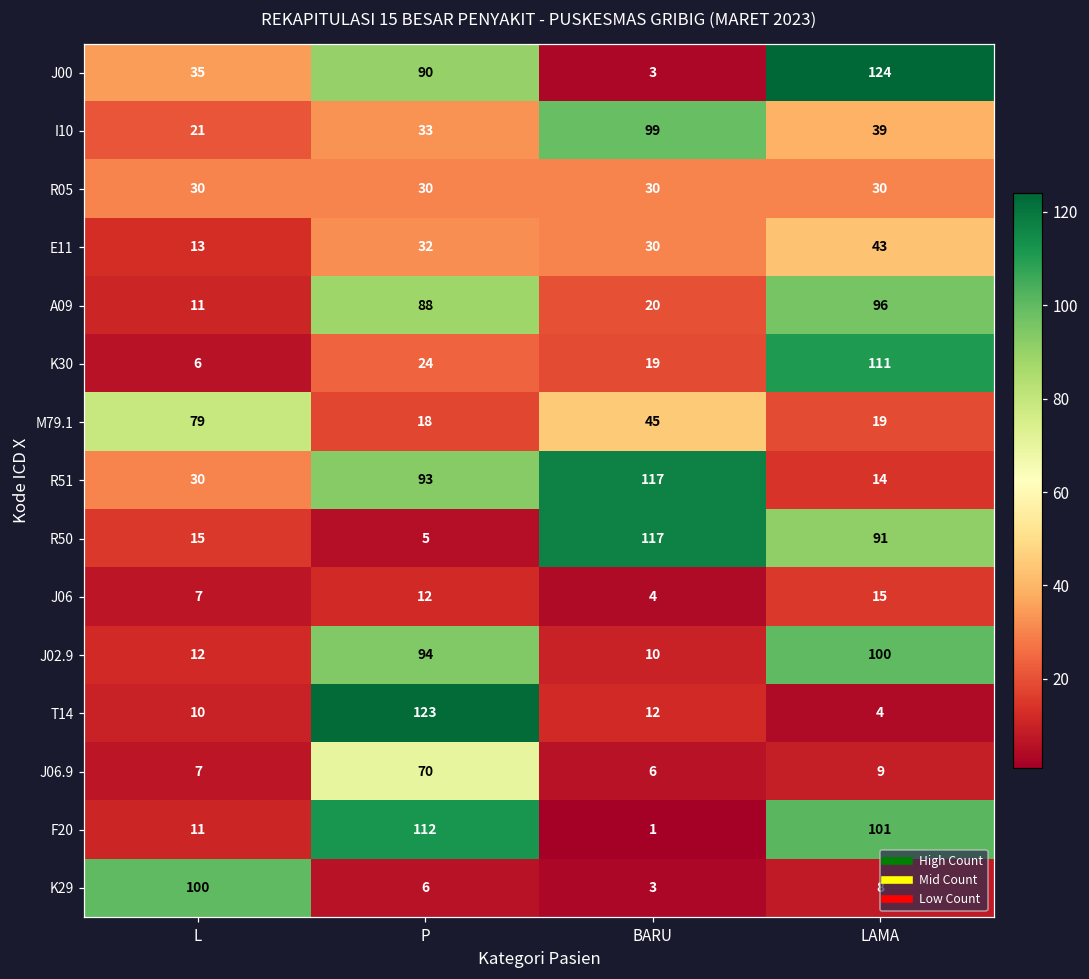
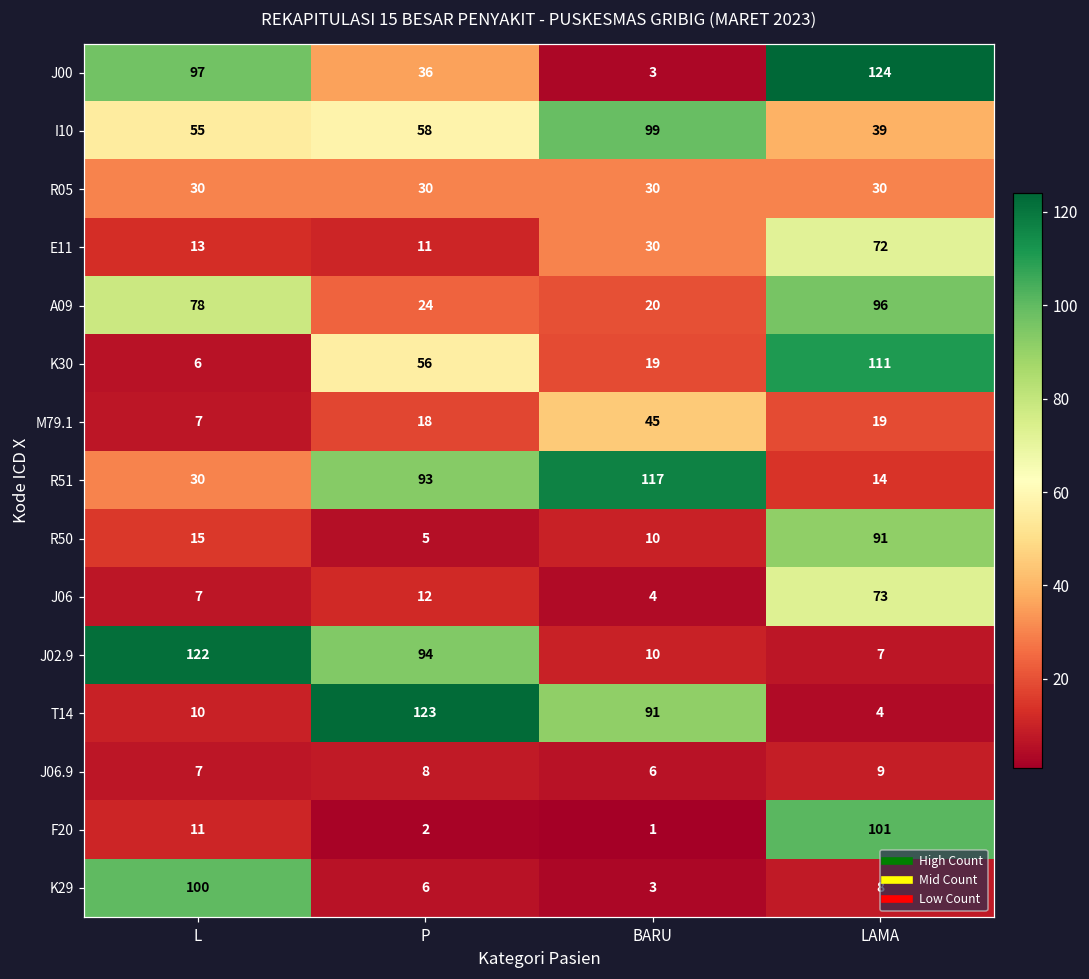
J00, L: 35 -> 97
J00, P: 90 -> 36
I10, L: 21 -> 55
I10, P: 33 -> 58
E11, P: 32 -> 11
E11, LAMA: 43 -> 72
A09, L: 11 -> 78
A09, P: 88 -> 24
K30, P: 24 -> 56
M79.1, L: 79 -> 7
R50, BARU: 117 -> 10
J06, LAMA: 15 -> 73
J02.9, L: 12 -> 122
J02.9, LAMA: 100 -> 7
T14, BARU: 12 -> 91
J06.9, P: 70 -> 8
F20, P: 112 -> 2
